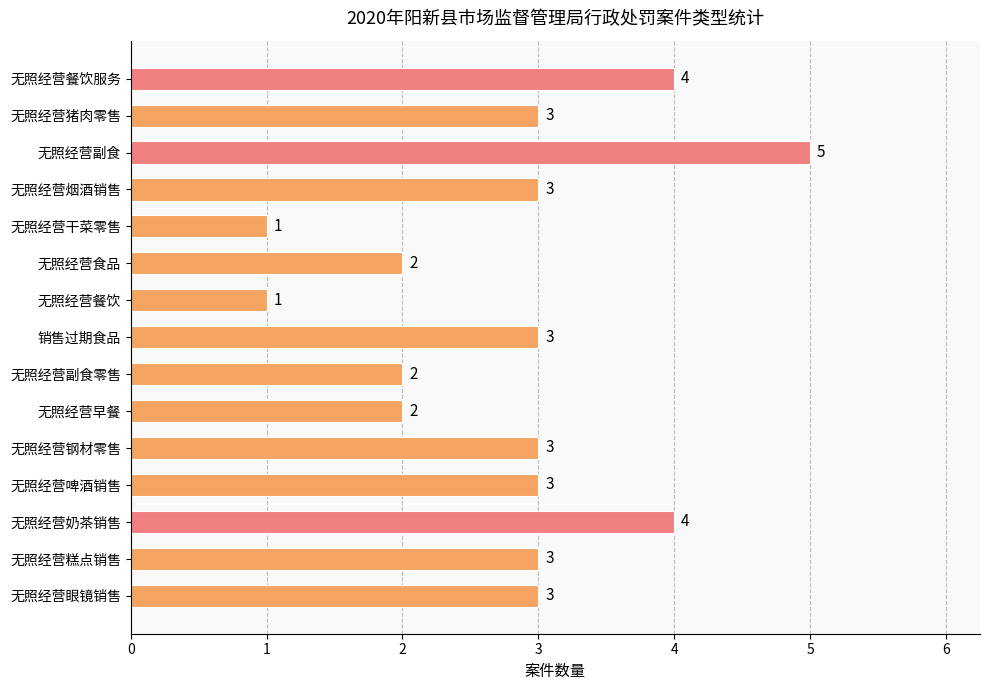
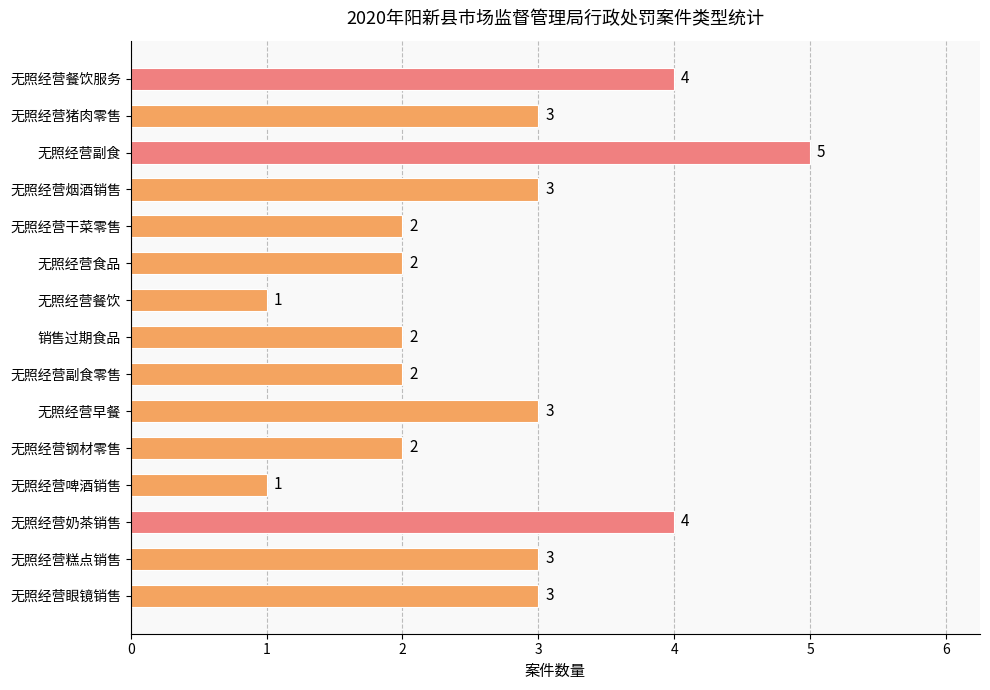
无照经营干菜零售: 1 -> 2
销售过期食品: 3 -> 2
无照经营早餐: 2 -> 3
无照经营钢材零售: 3 -> 2
无照经营啤酒销售: 3 -> 1
